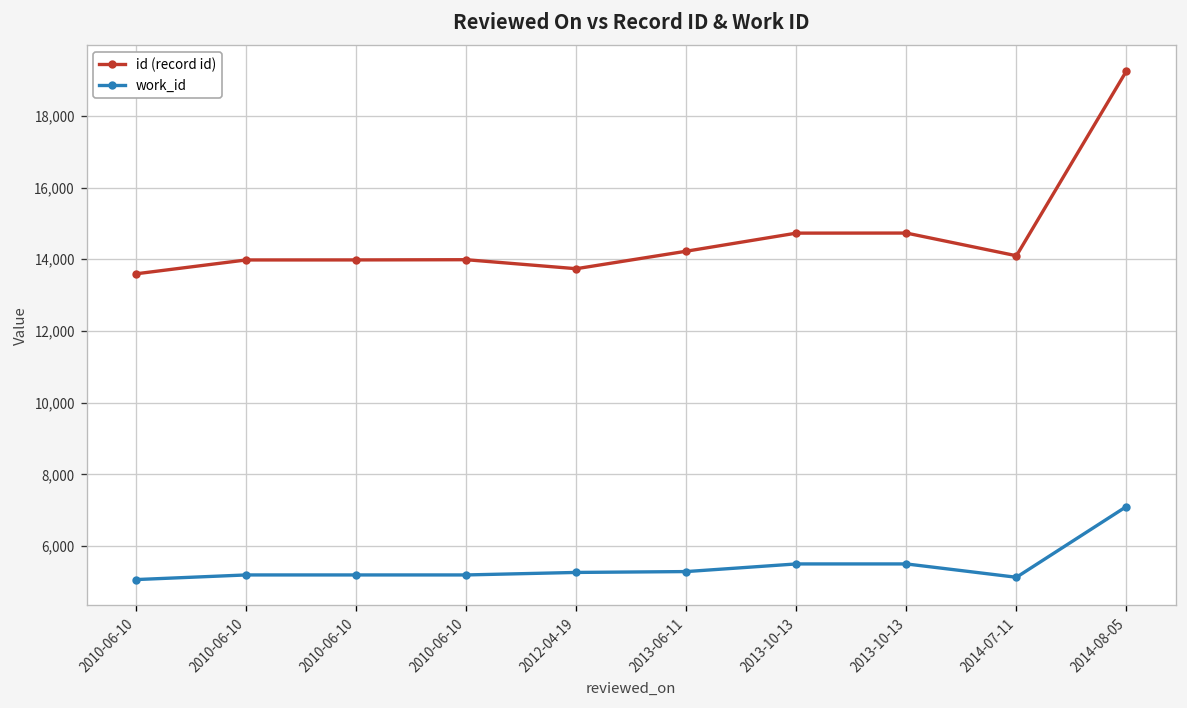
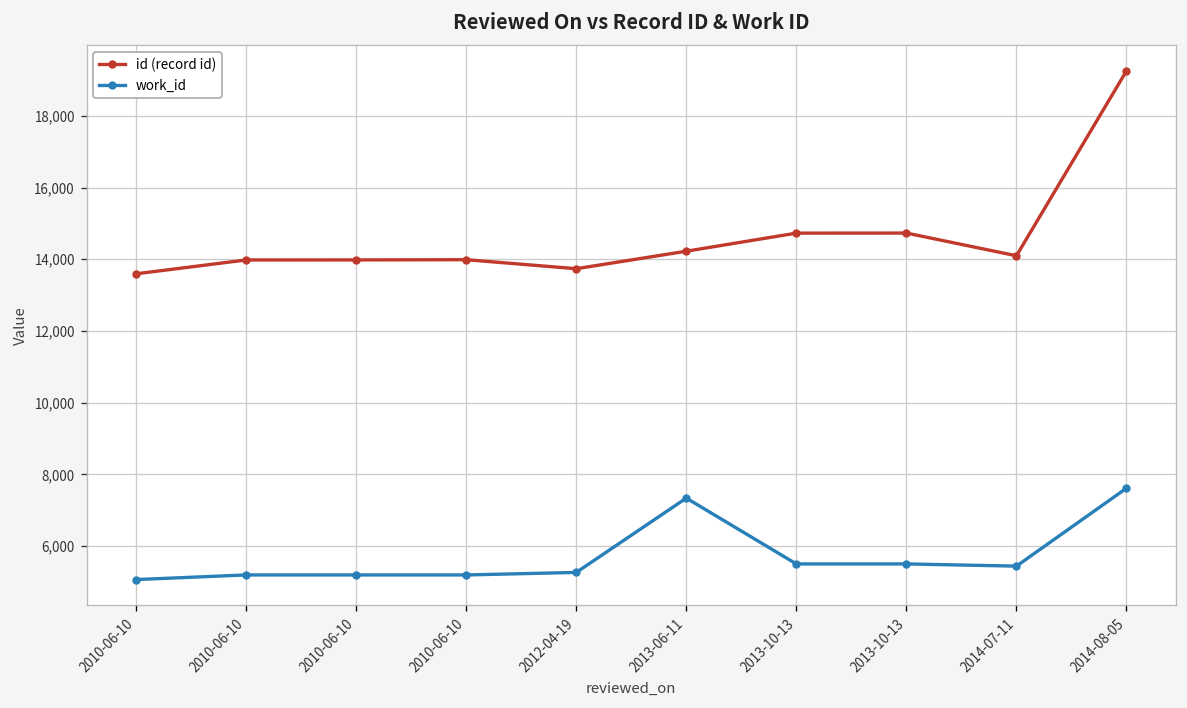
work_id, 2013-06-11: 5,300 -> 7,300
work_id, 2014-07-11: 5,100 -> 5,400
work_id, 2014-08-05: 7,100 -> 7,600
